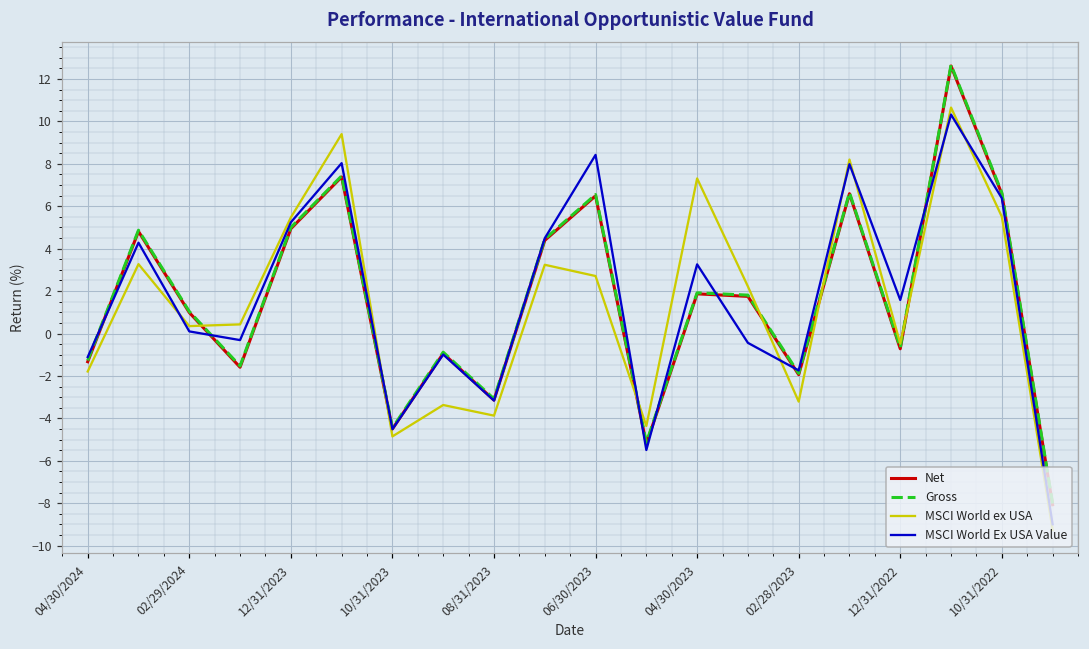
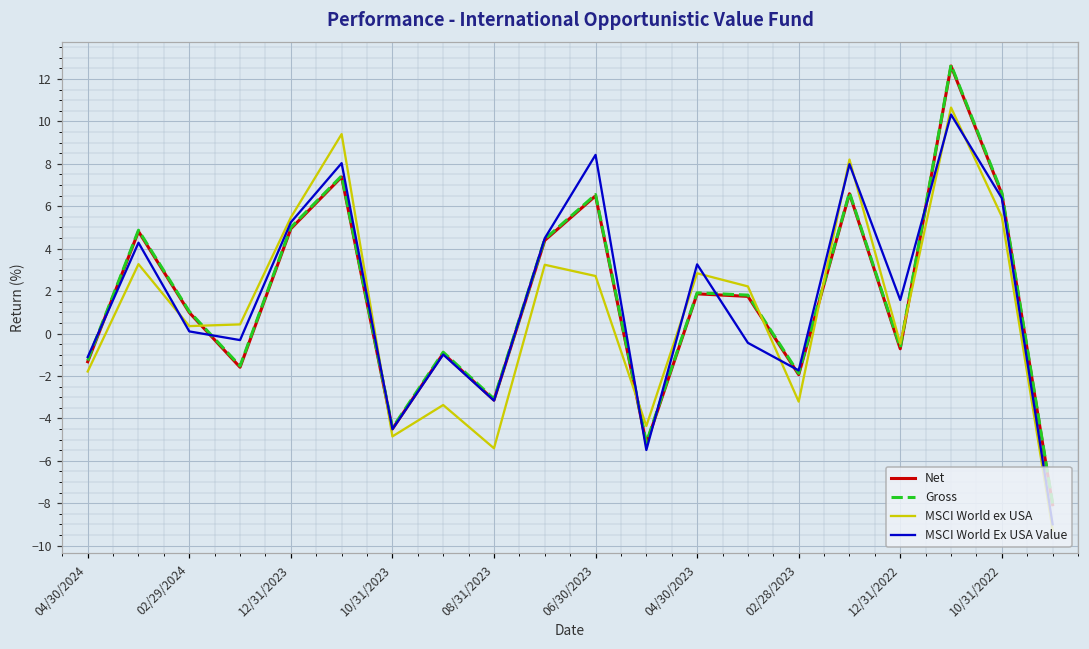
MSCI World ex USA, 08/31/2023: -3.9 -> -5.4
MSCI World ex USA, 04/30/2023: 7.3 -> 2.8
